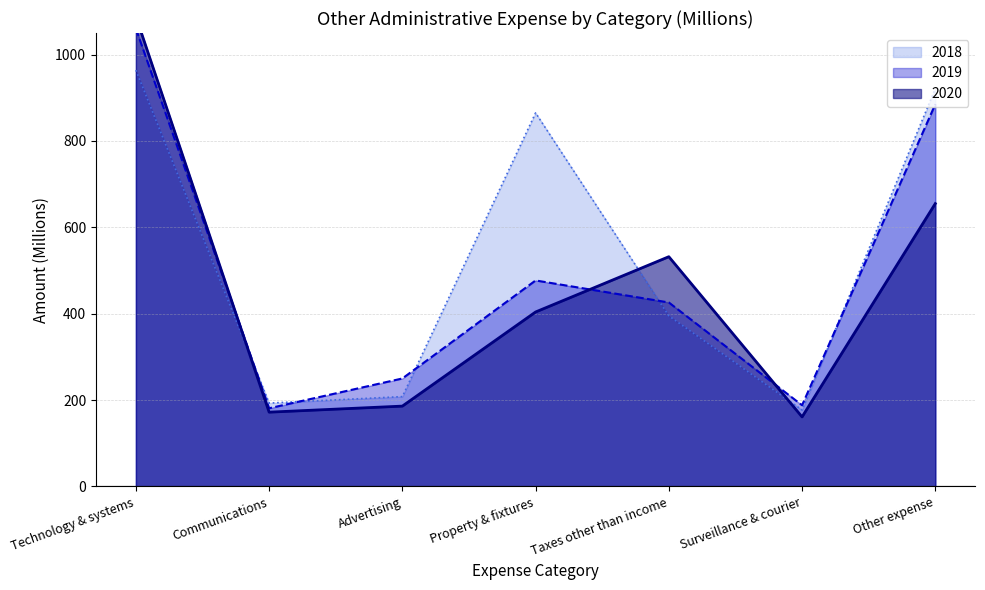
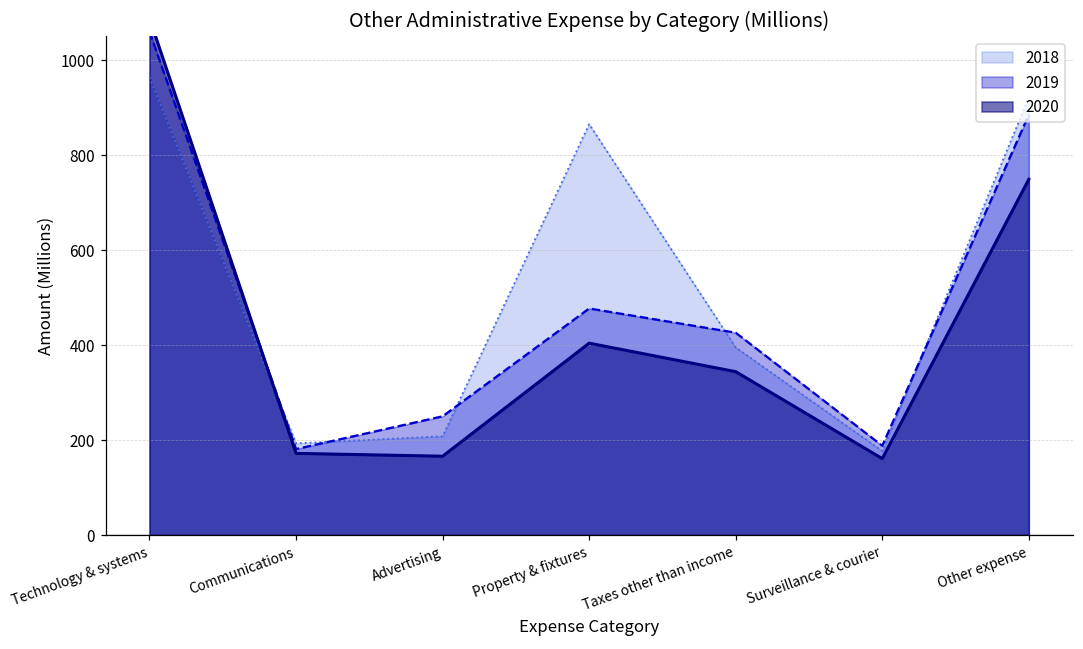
2020, Advertising: 190 -> 170
2020, Taxes other than income: 530 -> 340
2020, Other expense: 660 -> 750
